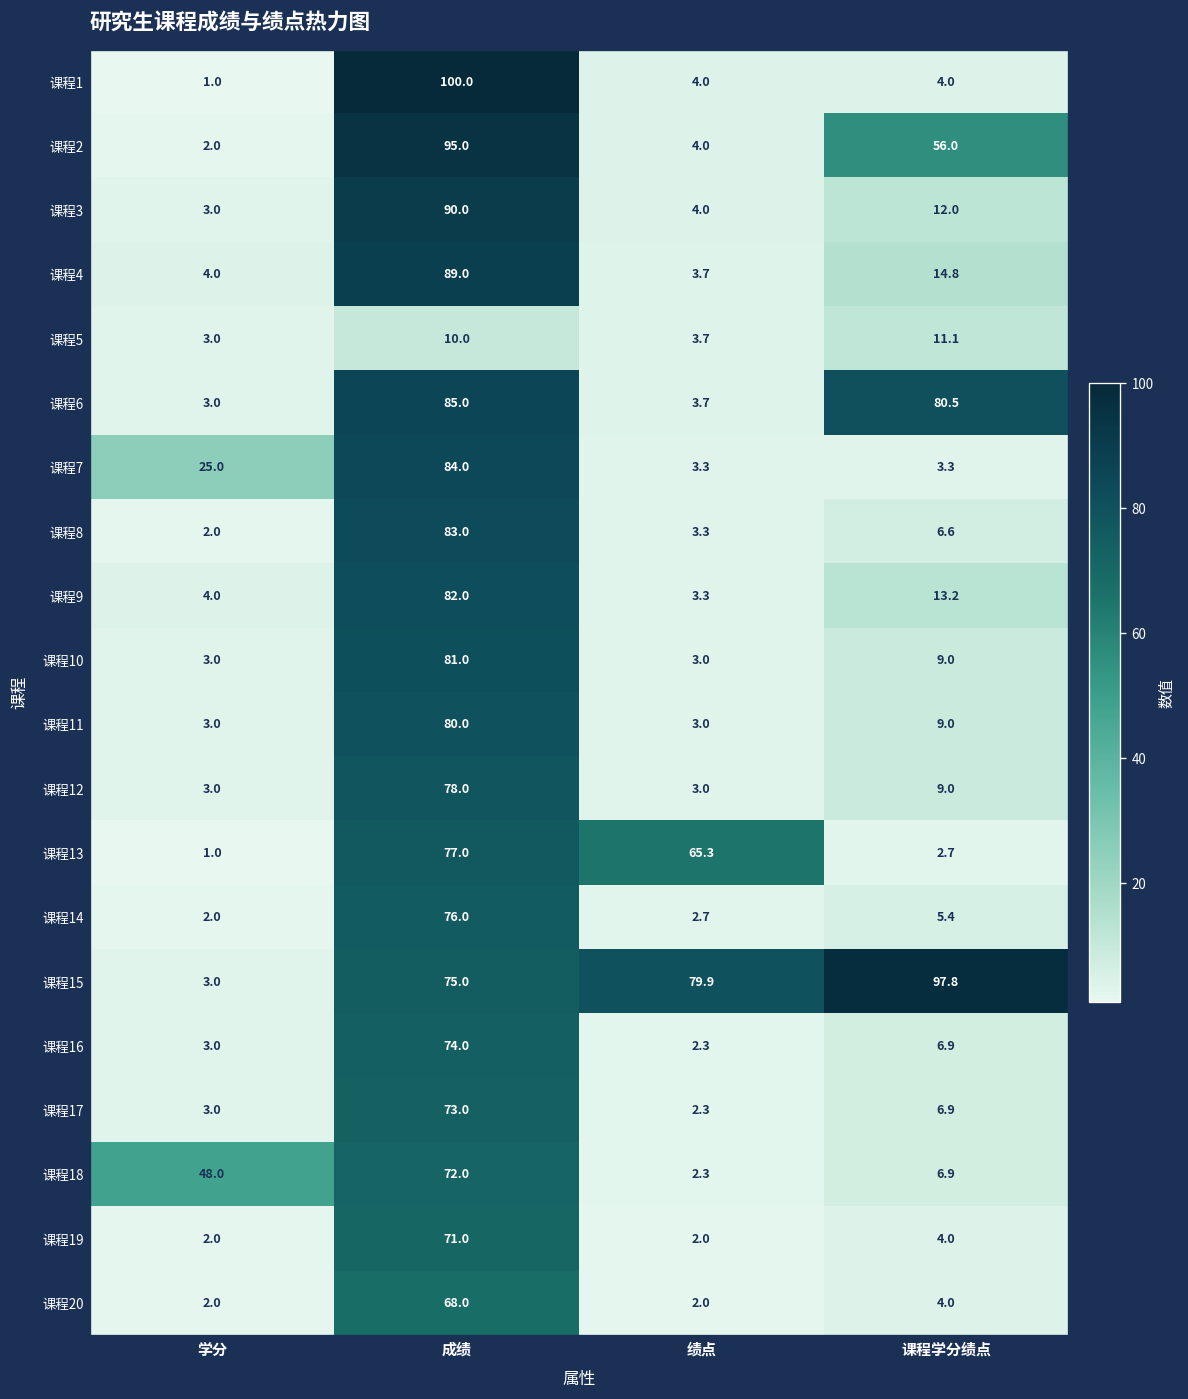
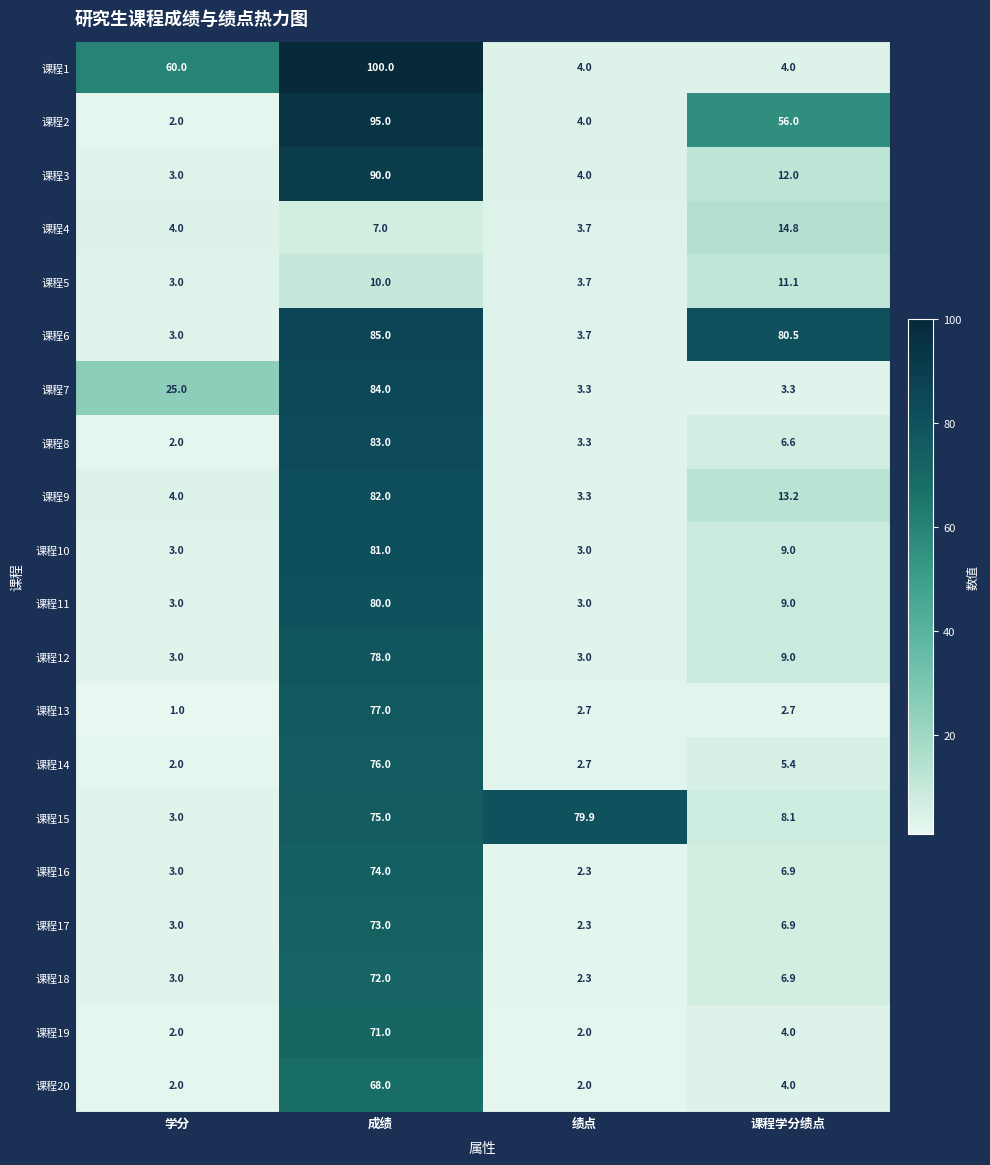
课程1, 学分: 1.0 -> 60.0
课程4, 成绩: 89.0 -> 7.0
课程13, 绩点: 65.3 -> 2.7
课程15, 课程学分绩点: 97.8 -> 8.1
课程18, 学分: 48.0 -> 3.0
